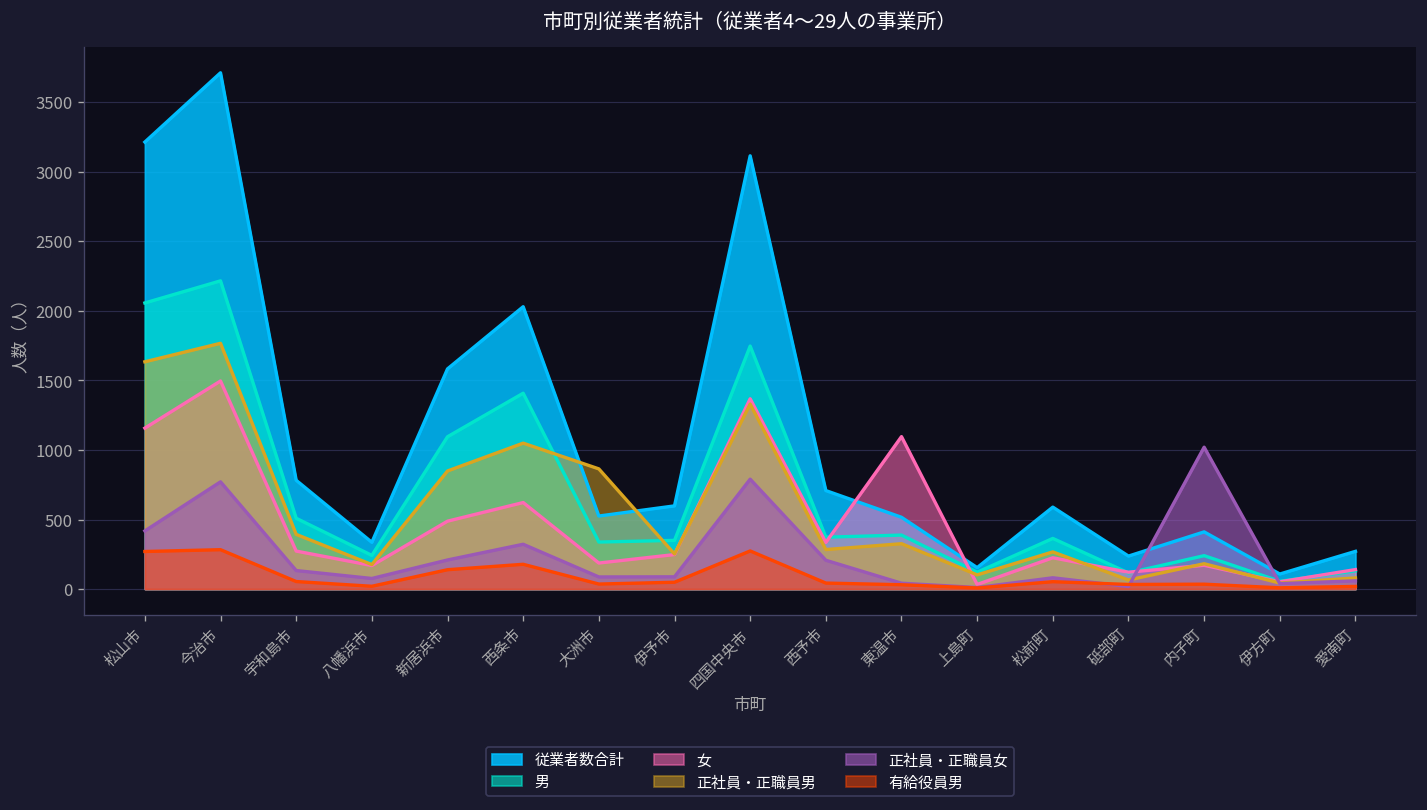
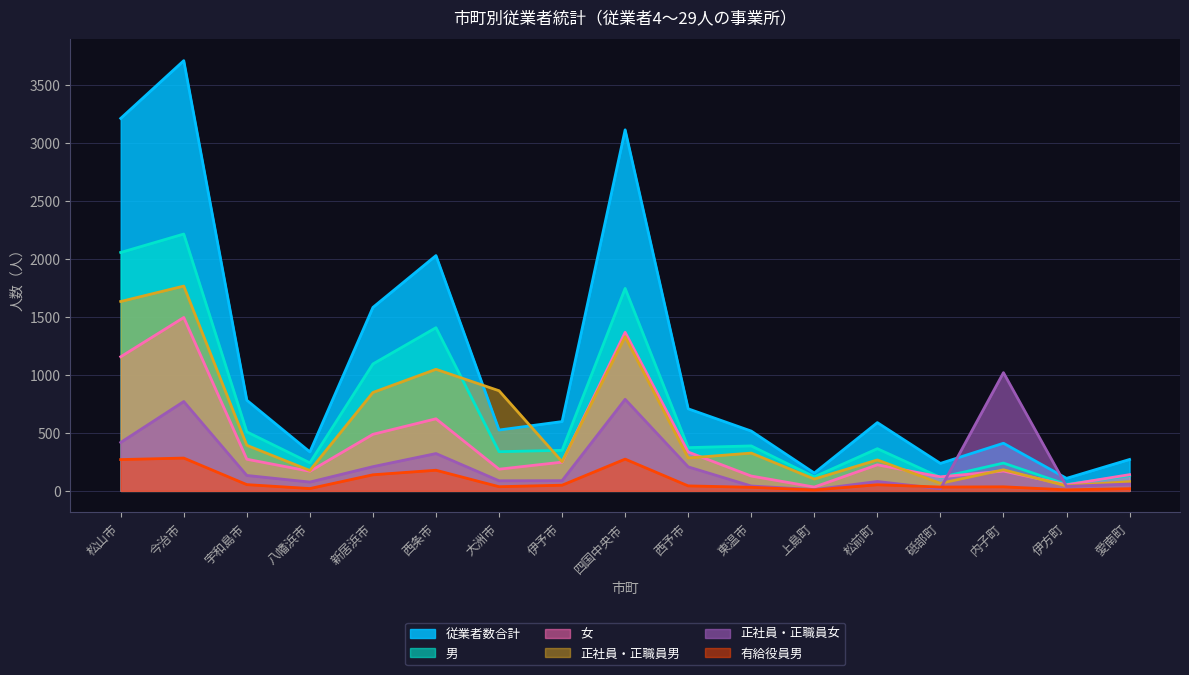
女, 東温市: 1100 -> 130
